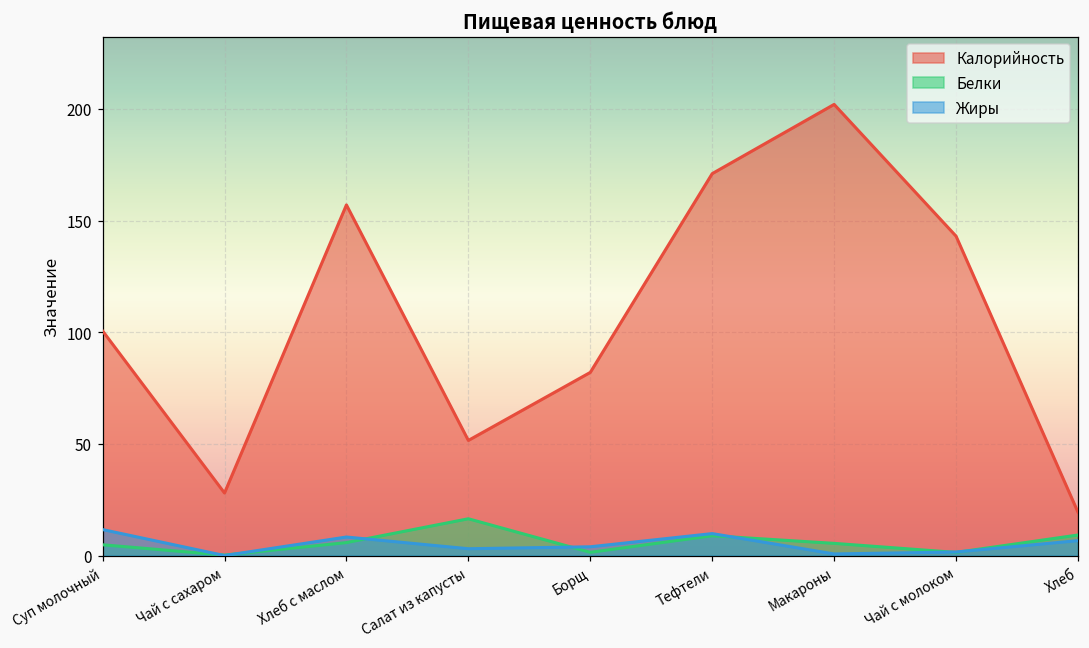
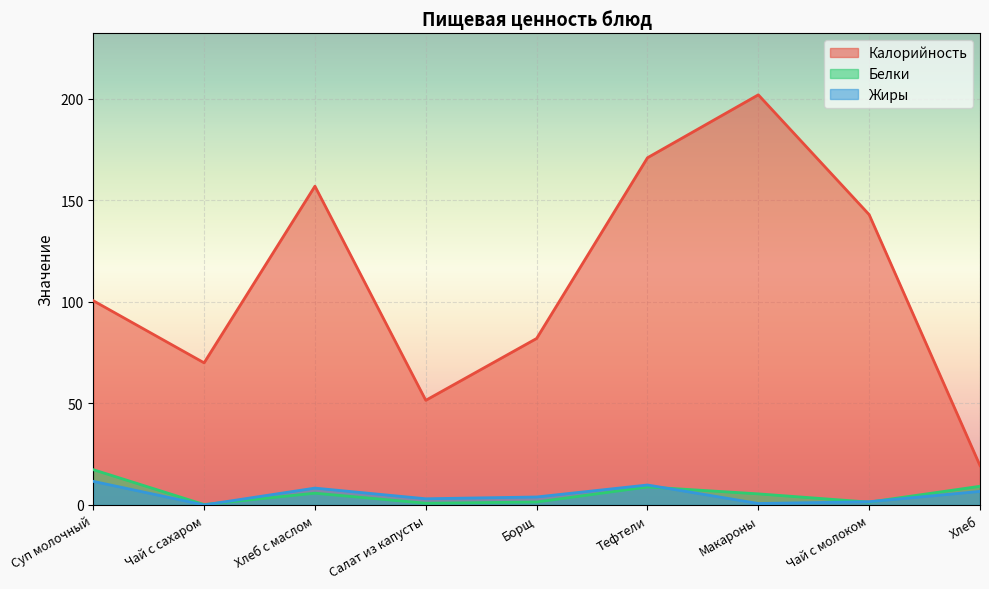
Белки, Суп молочный: 5 -> 17
Калорийность, Чай с сахаром: 28 -> 70
Белки, Салат из капусты: 16 -> 1
